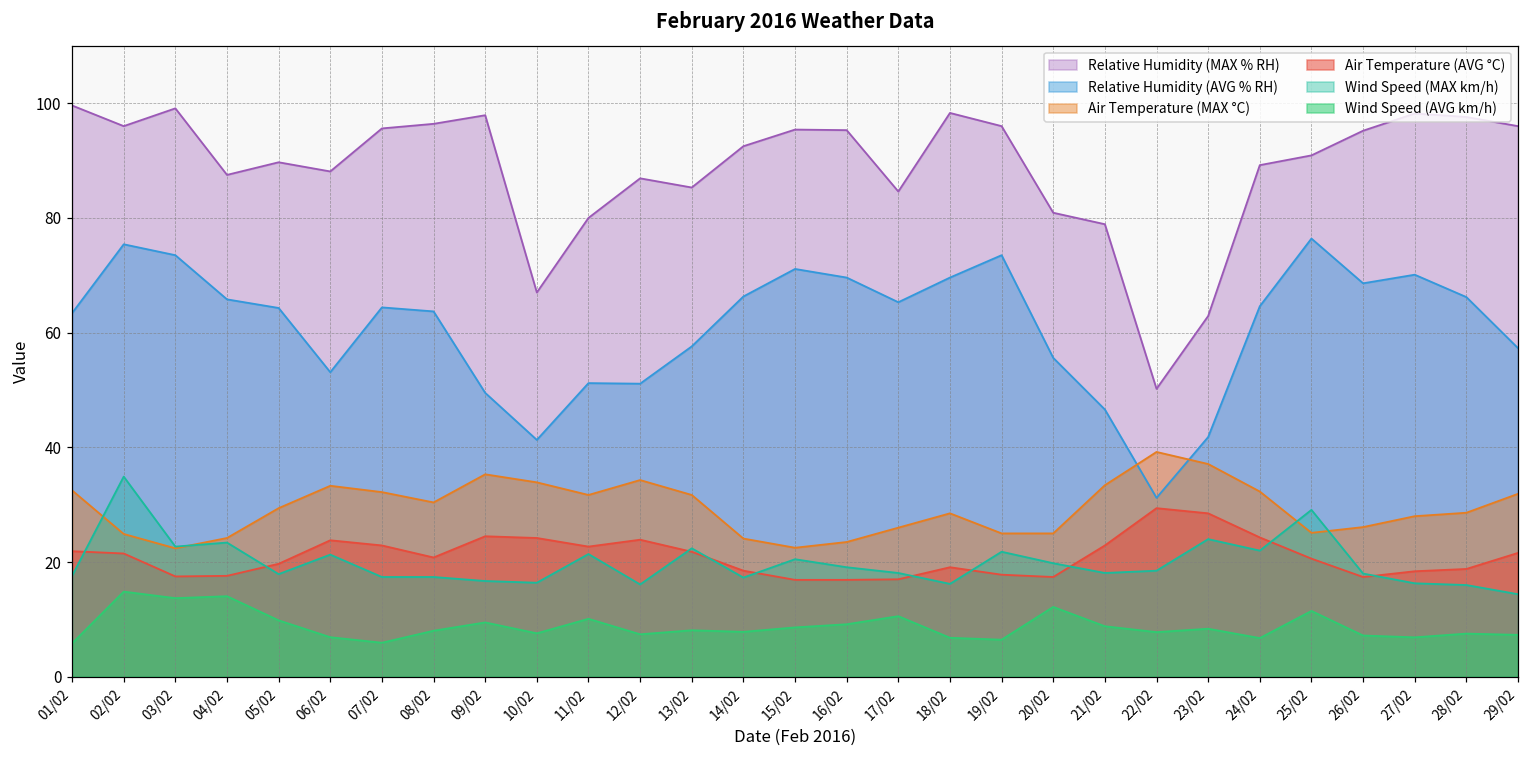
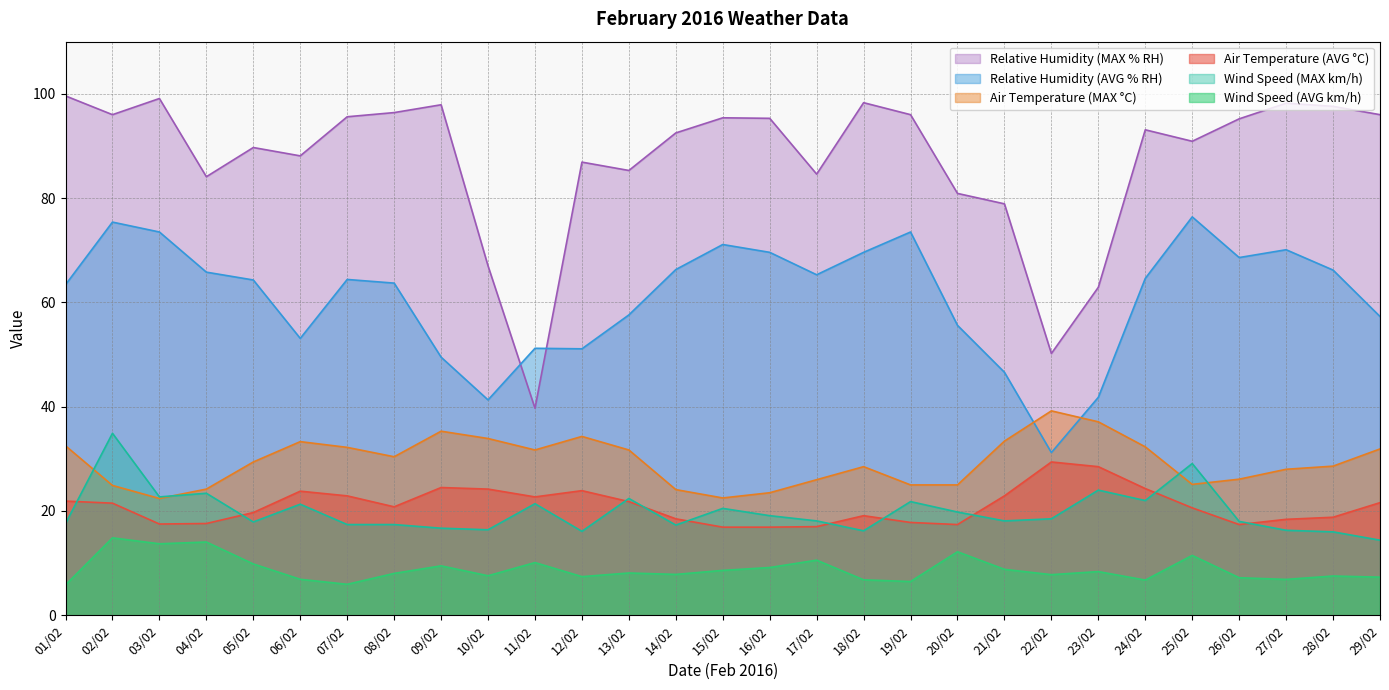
Relative Humidity (MAX % RH), 04/02: 88 -> 84
Relative Humidity (MAX % RH), 11/02: 80 -> 40
Relative Humidity (MAX % RH), 24/02: 89 -> 93
